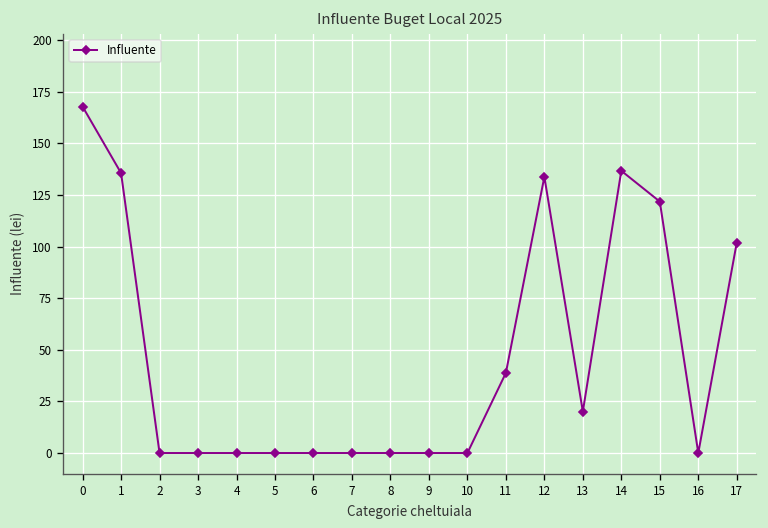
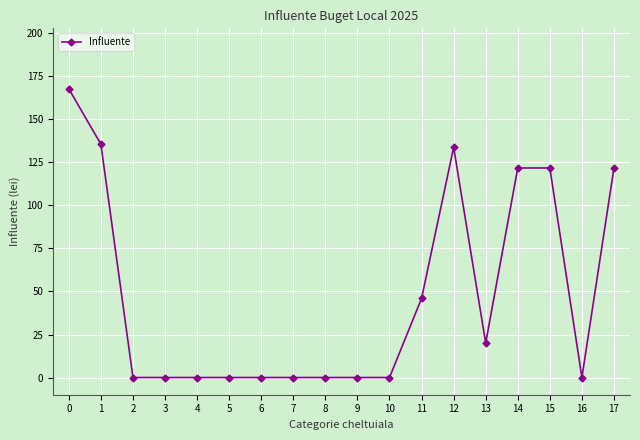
11: 39 -> 46
14: 137 -> 122
17: 102 -> 122
